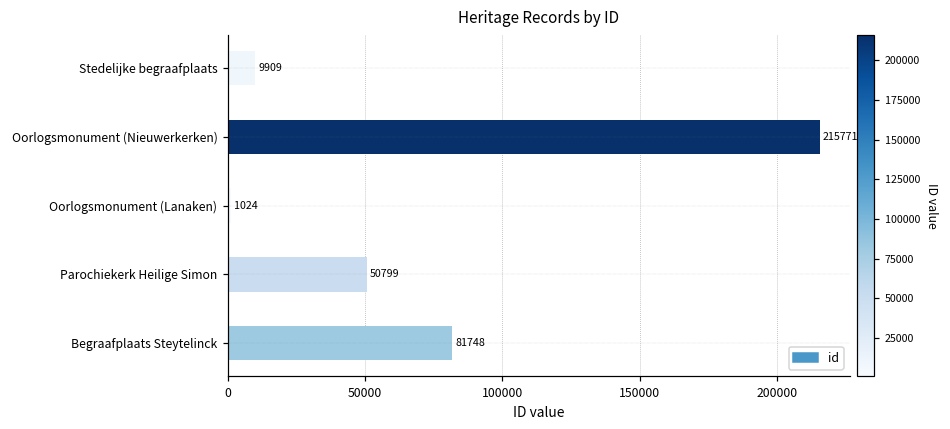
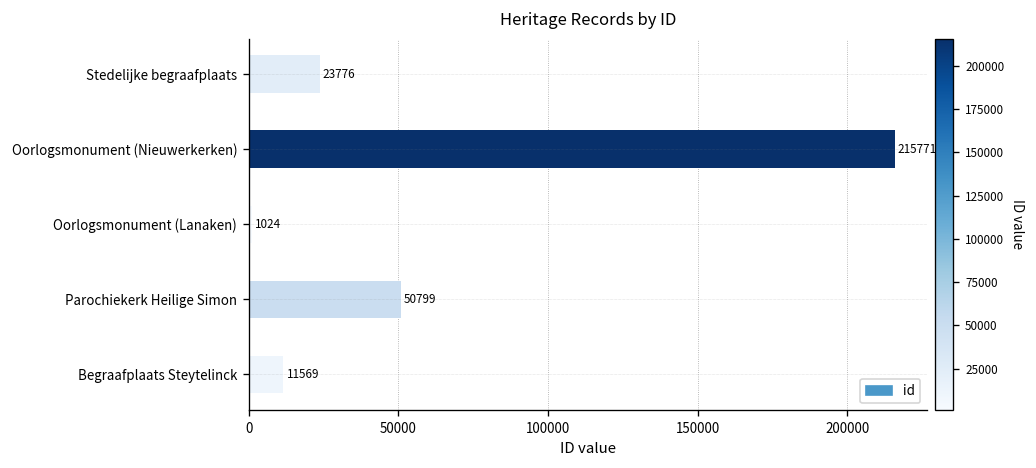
Stedelijke begraafplaats: 9909 -> 23776
Begraafplaats Steytelinck: 81748 -> 11569
